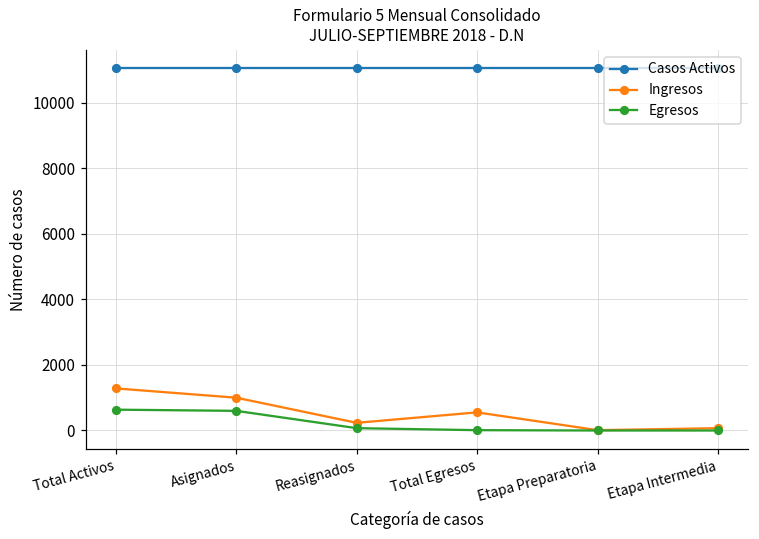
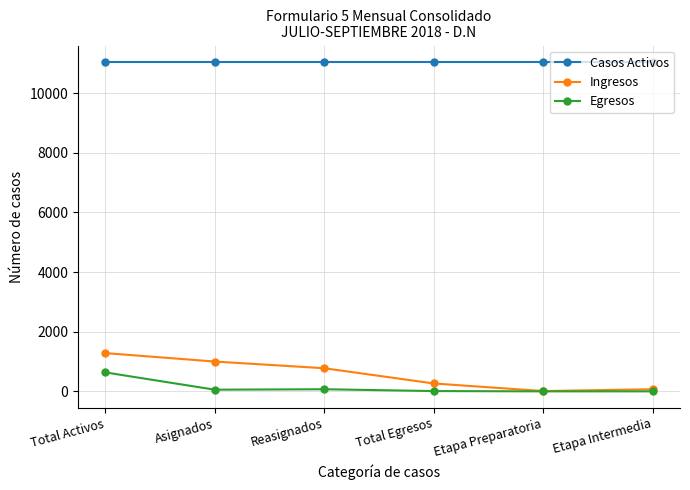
Egresos, Asignados: 600 -> 100
Ingresos, Reasignados: 200 -> 800
Ingresos, Total Egresos: 600 -> 300
